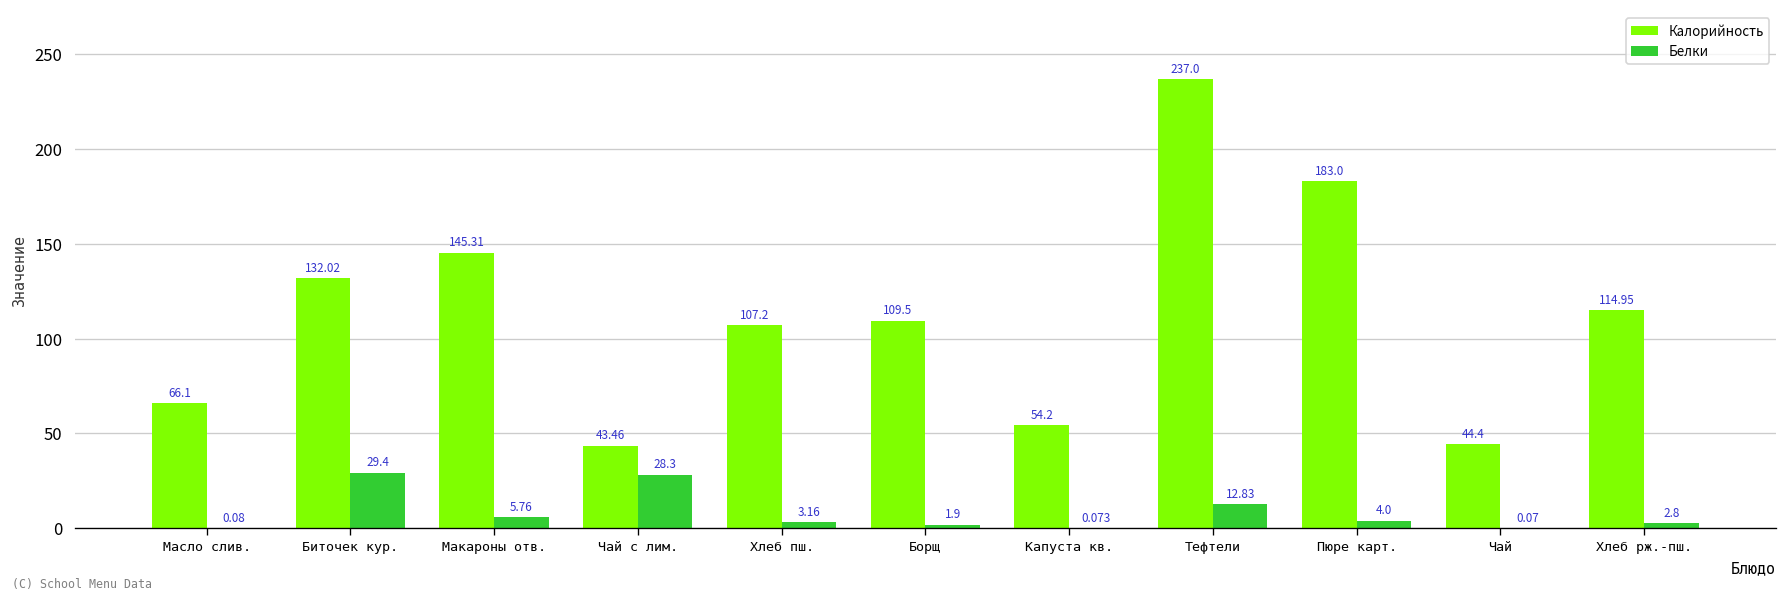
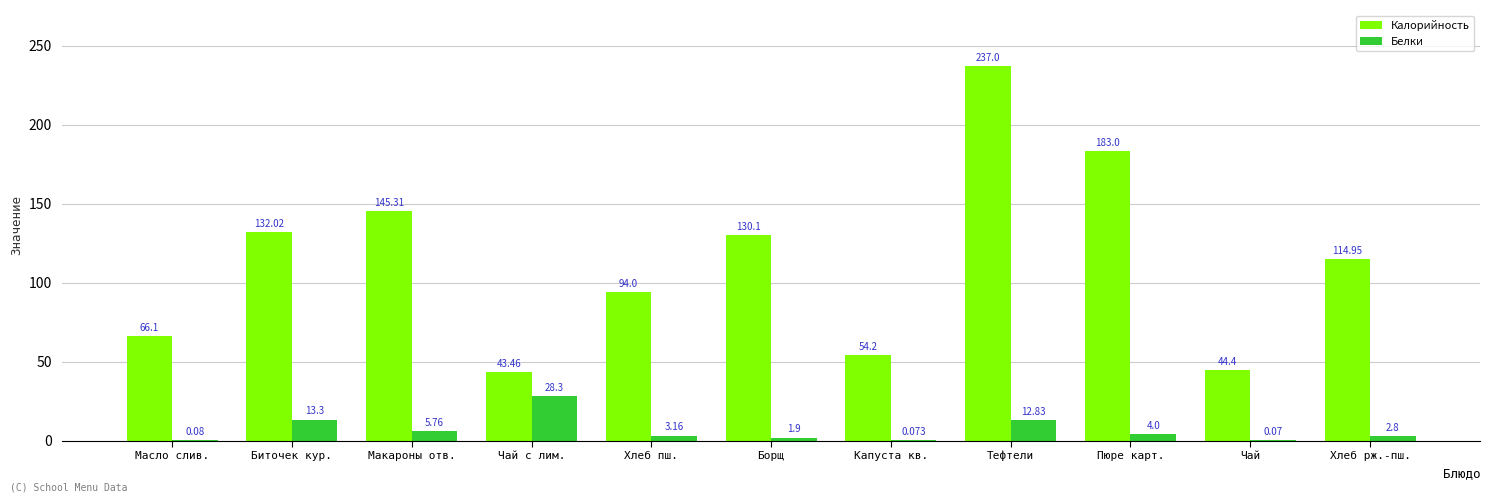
Белки, Биточек кур.: 29.4 -> 13.3
Калорийность, Хлеб пш.: 107.2 -> 94.0
Калорийность, Борщ: 109.5 -> 130.1
